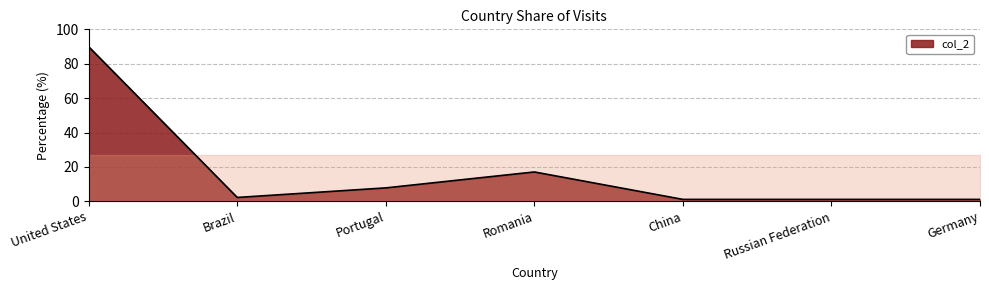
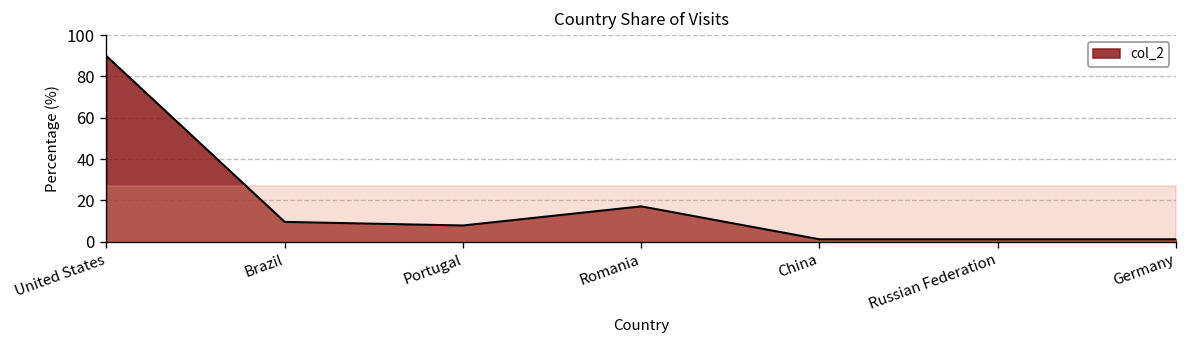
col_2, Brazil: 2 -> 10
